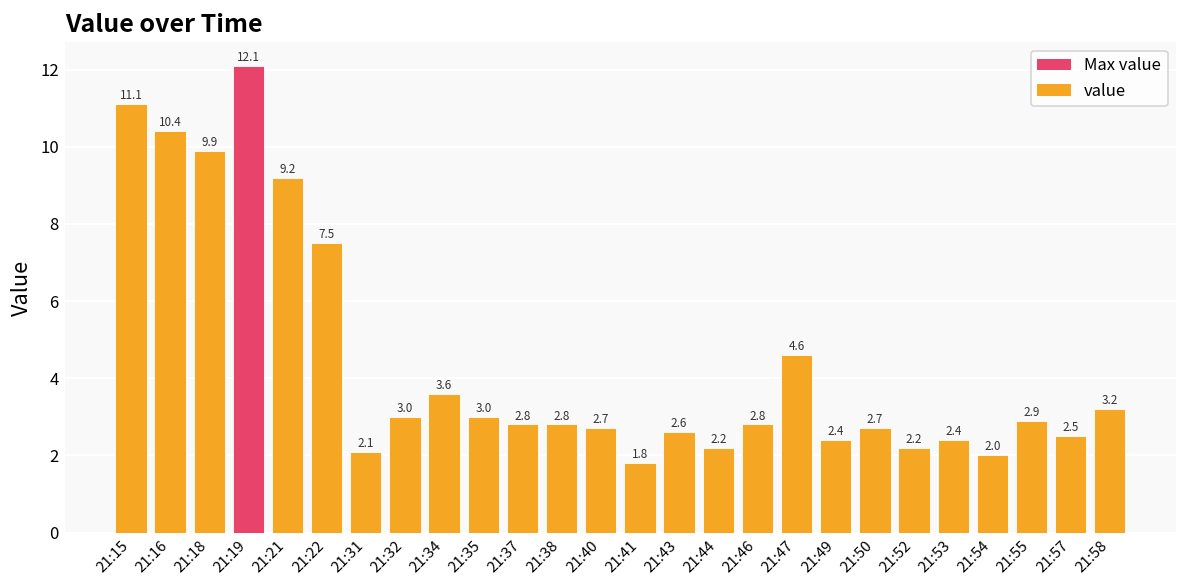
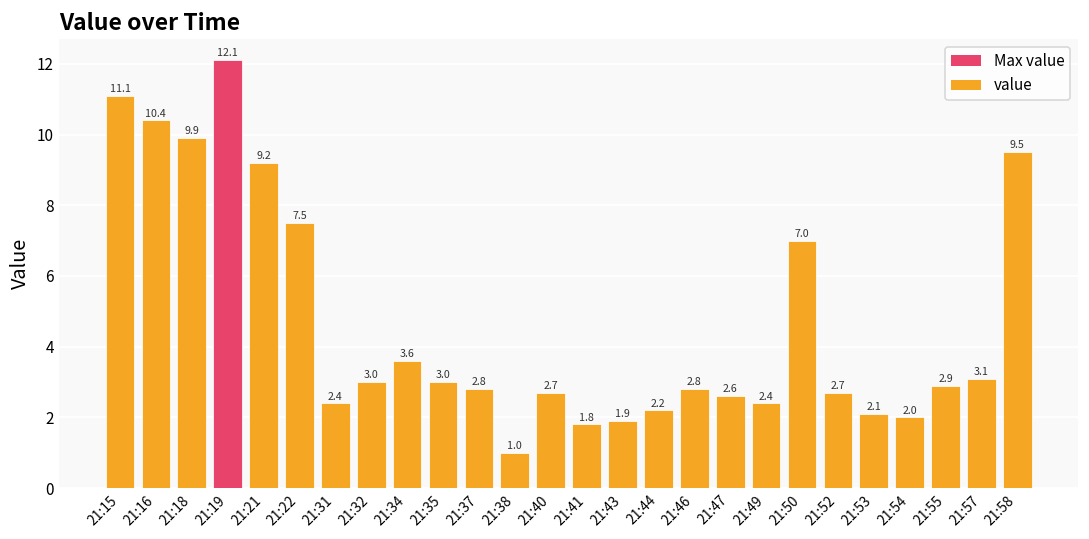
21:31: 2.1 -> 2.4
21:38: 2.8 -> 1.0
21:43: 2.6 -> 1.9
21:47: 4.6 -> 2.6
21:50: 2.7 -> 7.0
21:52: 2.2 -> 2.7
21:53: 2.4 -> 2.1
21:57: 2.5 -> 3.1
21:58: 3.2 -> 9.5
